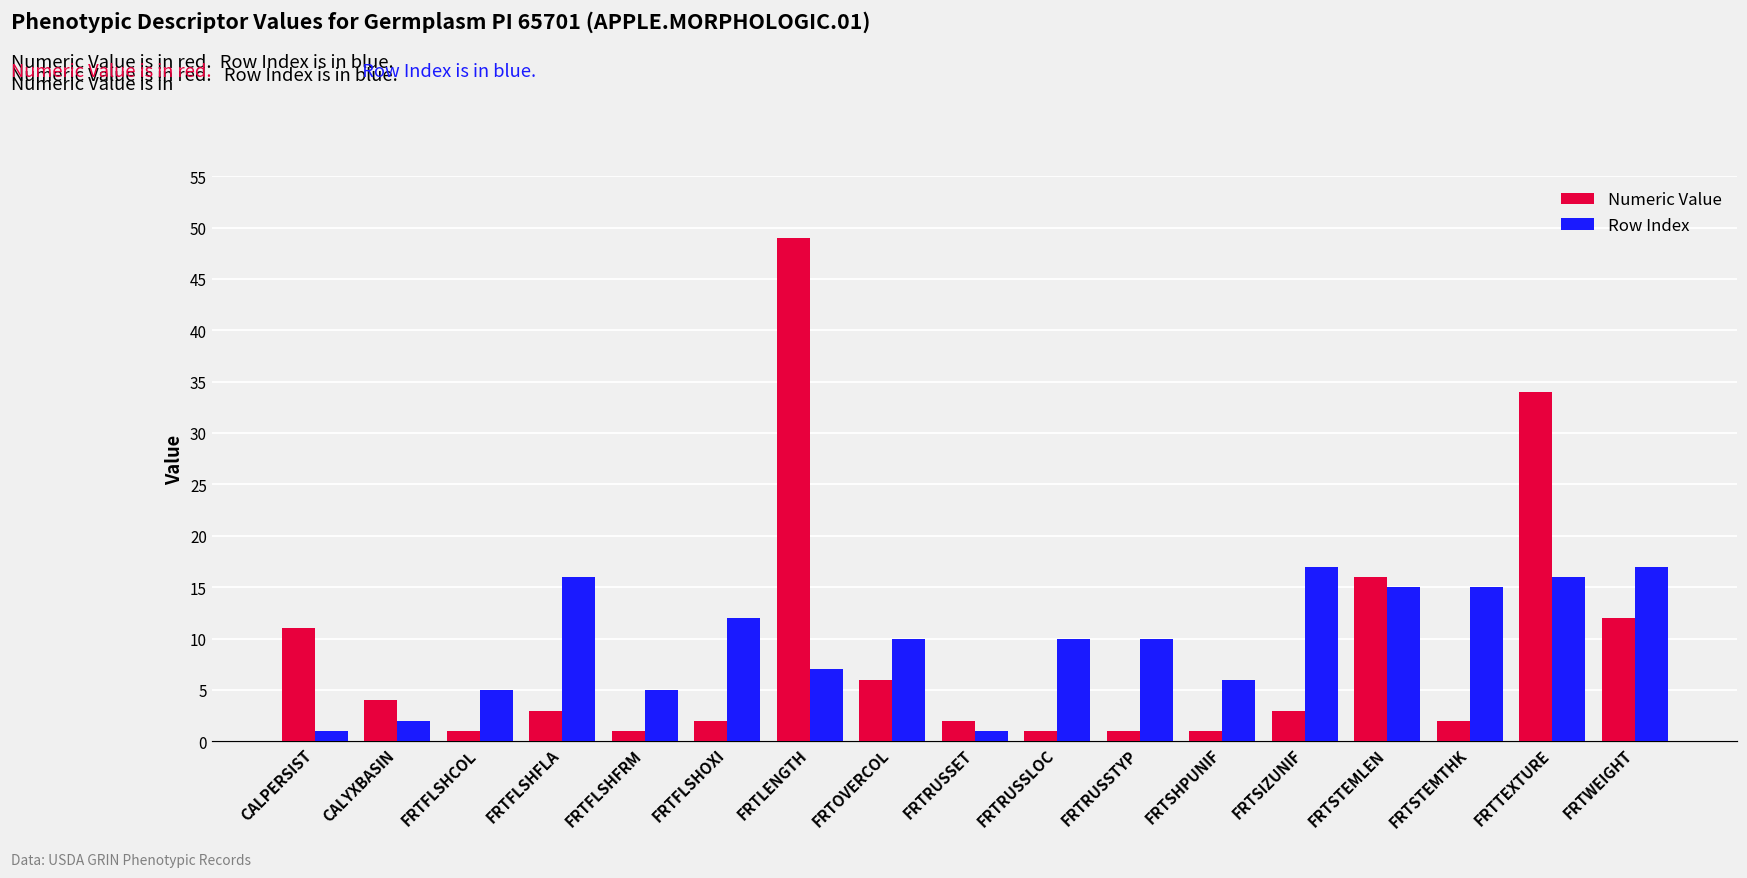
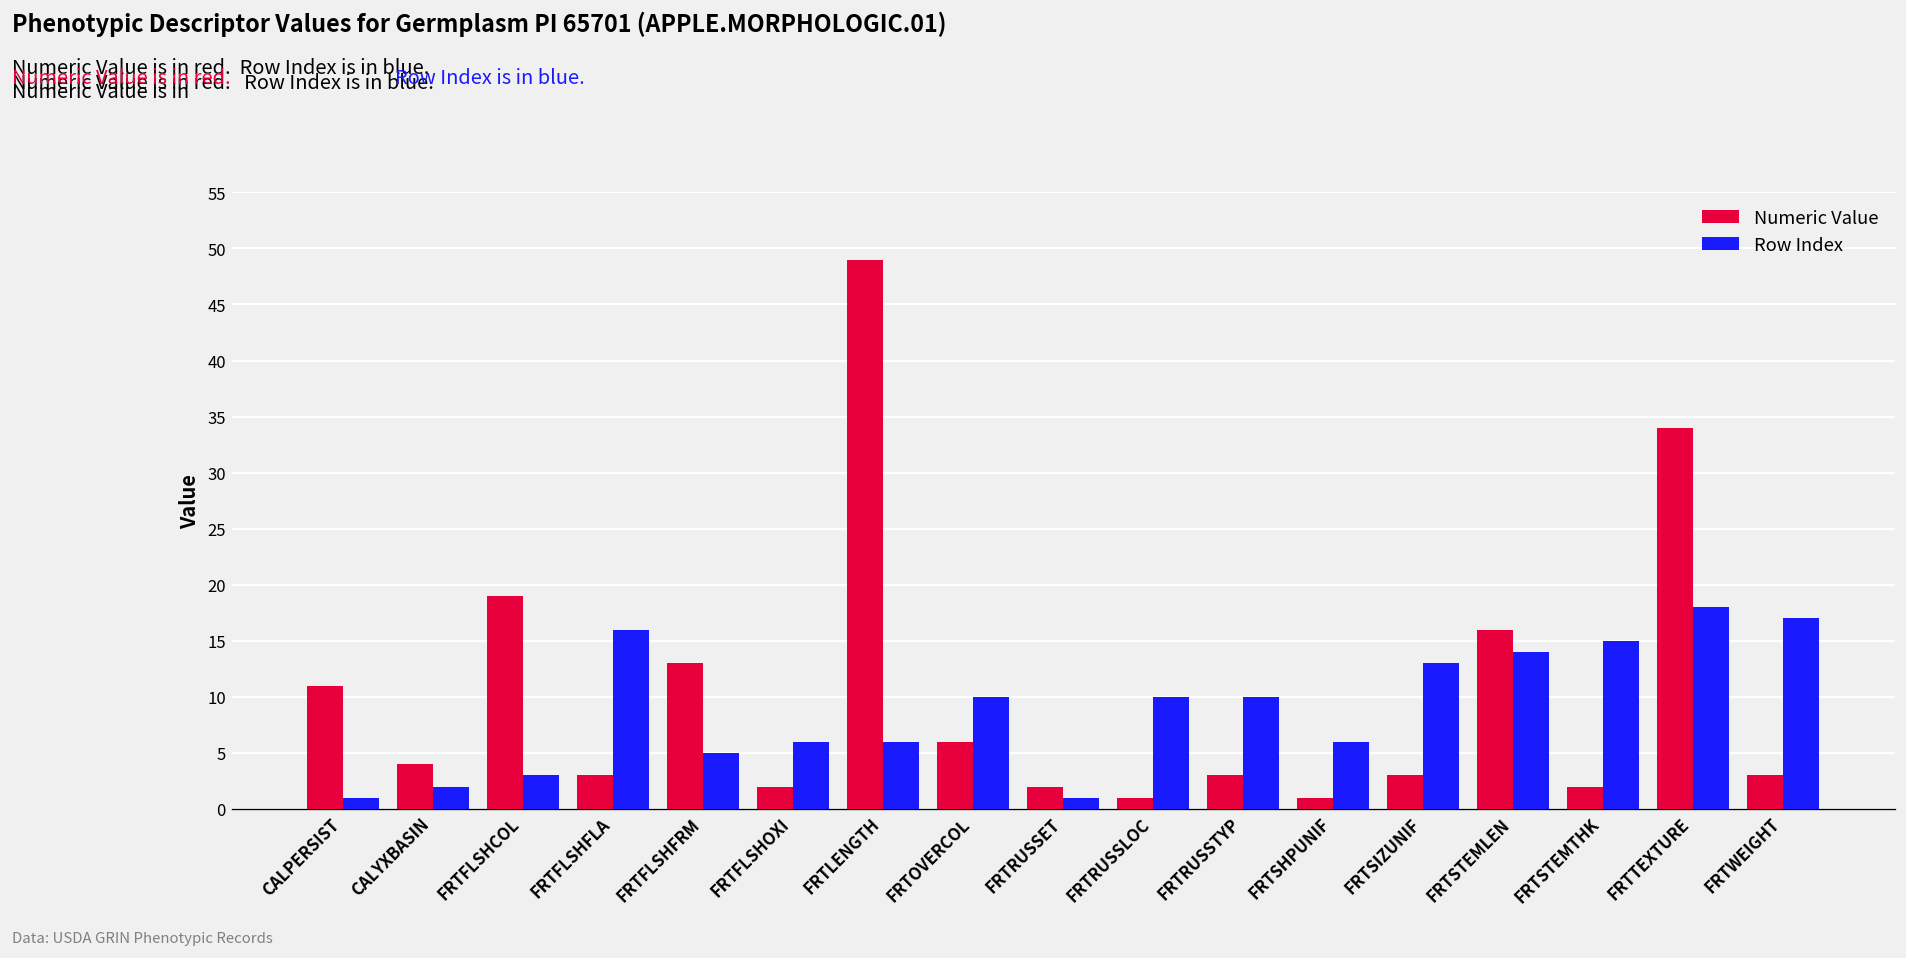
Numeric Value, FRTFLSHCOL: 1 -> 19
Row Index, FRTFLSHCOL: 5 -> 3
Numeric Value, FRTFLSHFRM: 1 -> 13
Row Index, FRTFLSHOXI: 12 -> 6
Row Index, FRTLENGTH: 7 -> 6
Numeric Value, FRTRUSSTYP: 1 -> 3
Row Index, FRTSIZUNIF: 17 -> 13
Row Index, FRTSTEMLEN: 15 -> 14
Row Index, FRTTEXTURE: 16 -> 18
Numeric Value, FRTWEIGHT: 12 -> 3
